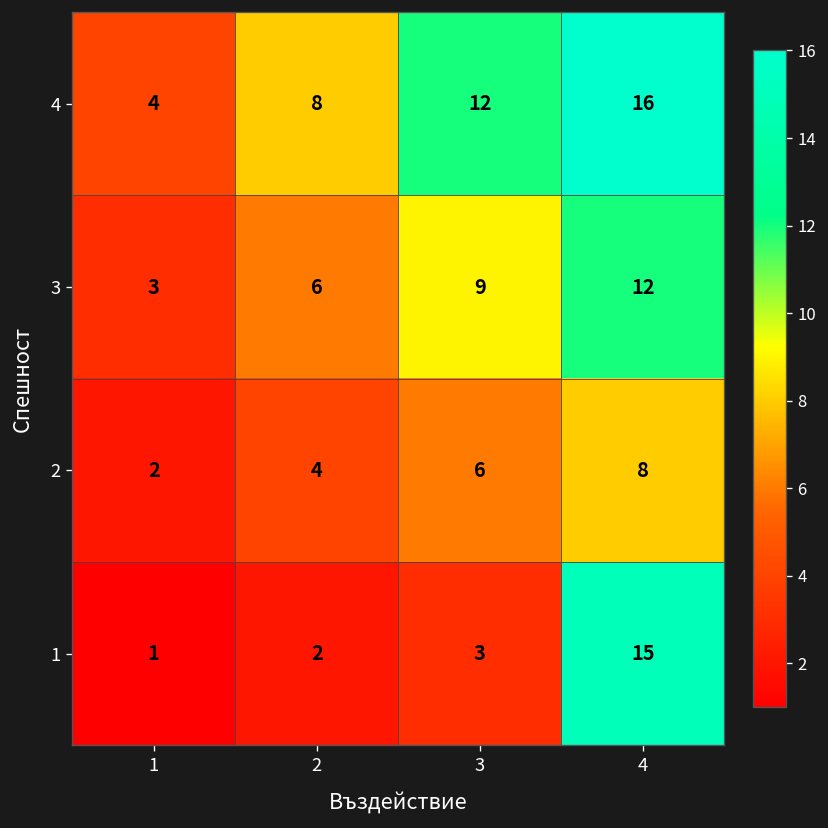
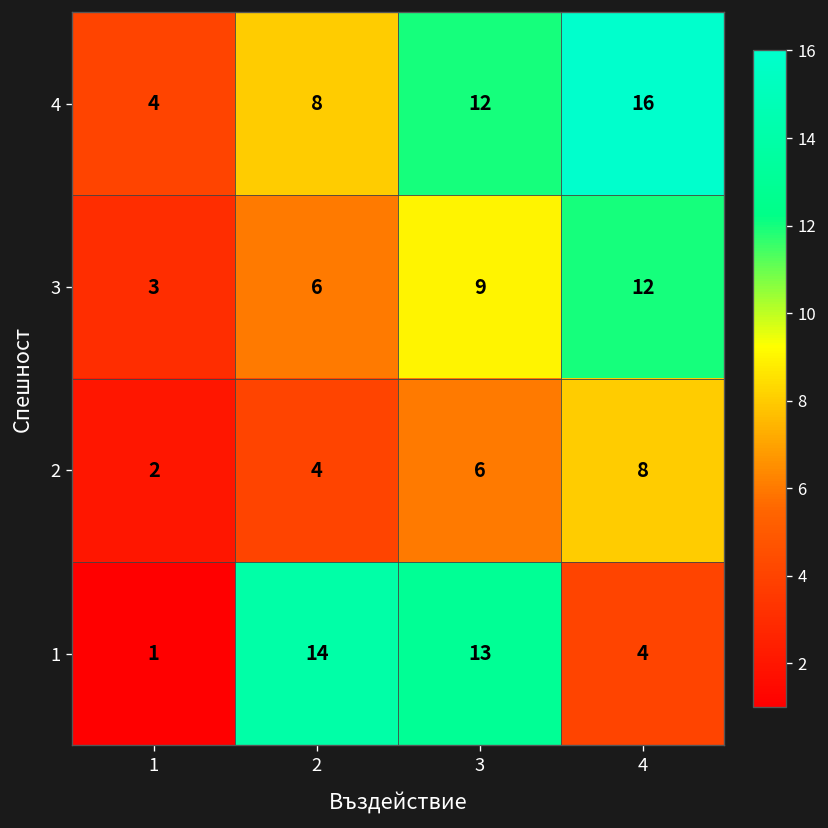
1, 2: 2 -> 14
1, 3: 3 -> 13
1, 4: 15 -> 4
